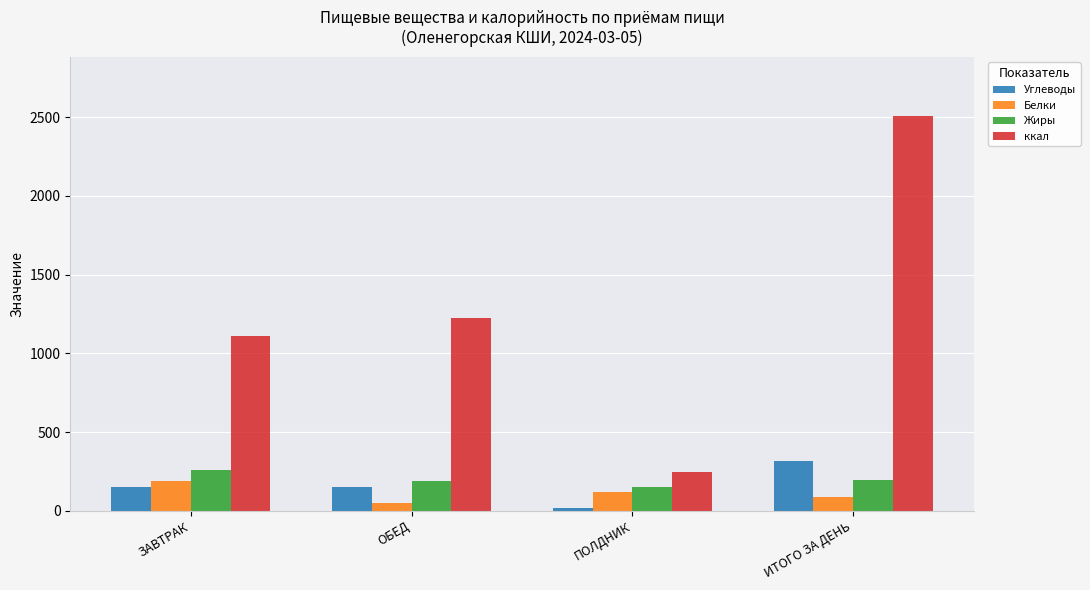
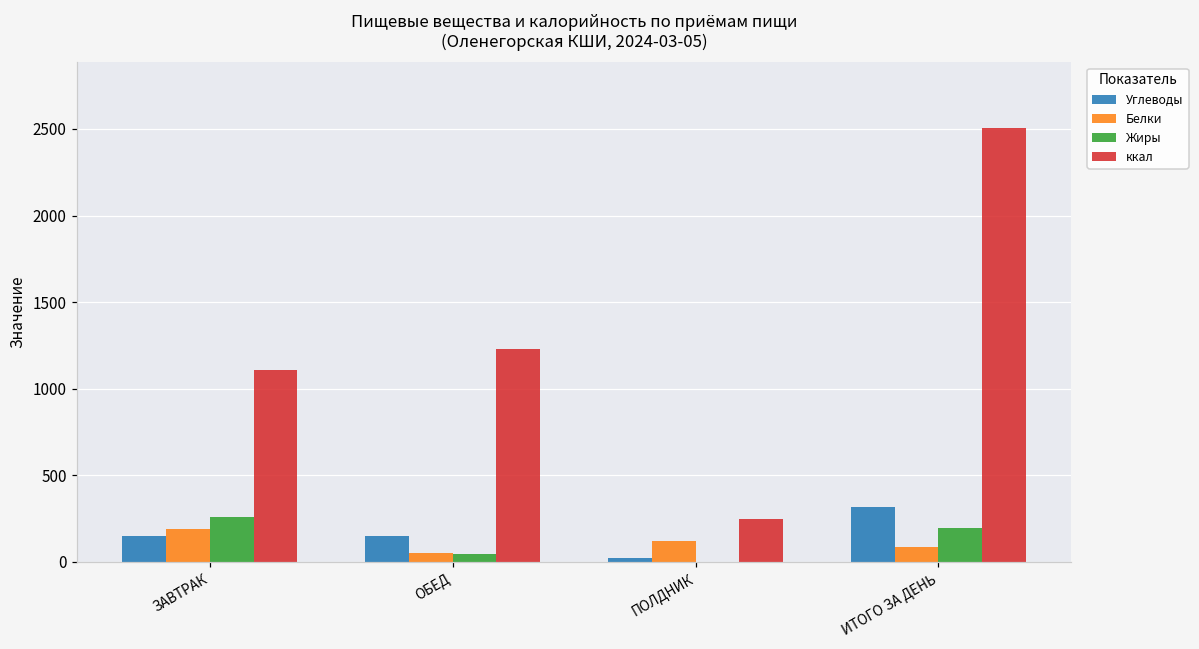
Жиры, ОБЕД: 190 -> 50
Жиры, ПОЛДНИК: 150 -> 0
